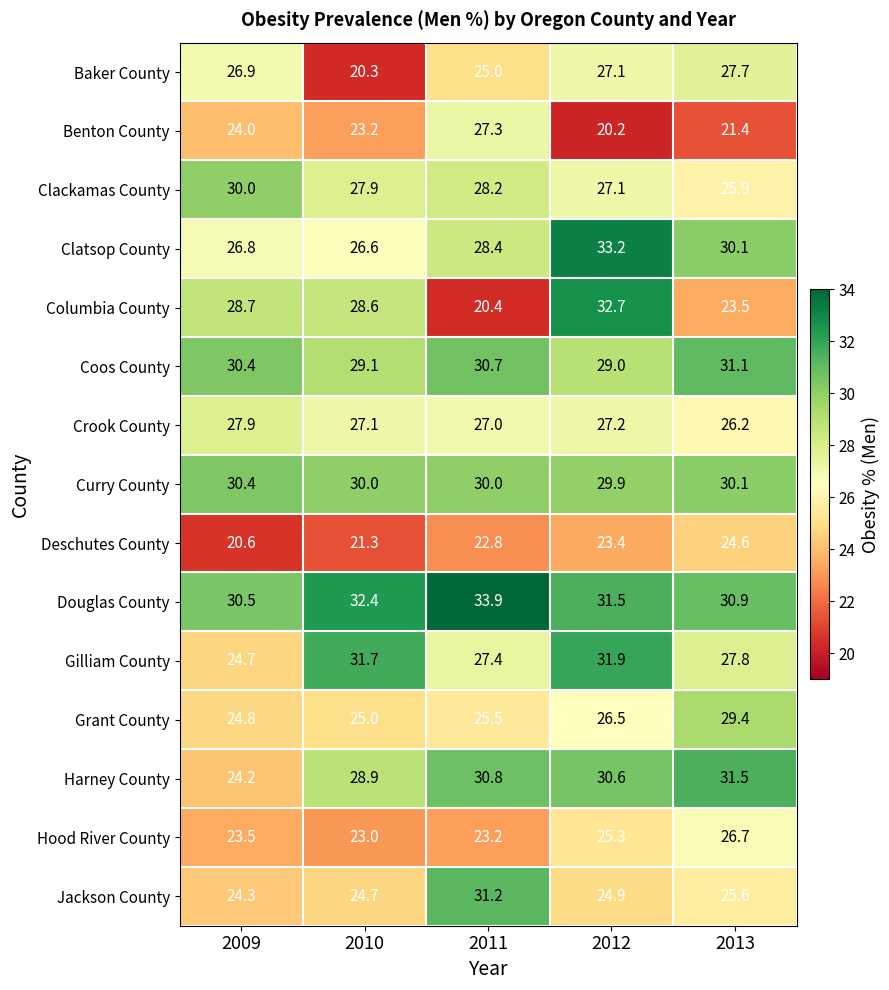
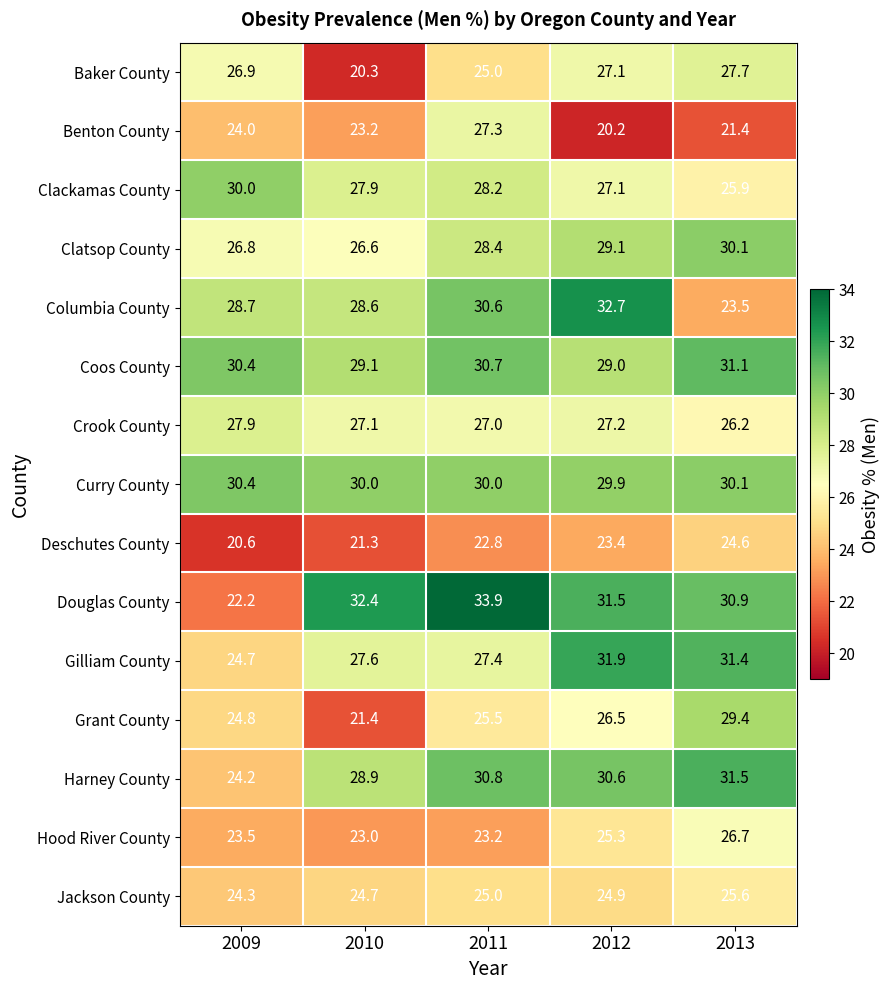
Clatsop County, 2012: 33.2 -> 29.1
Columbia County, 2011: 20.4 -> 30.6
Douglas County, 2009: 30.5 -> 22.2
Gilliam County, 2010: 31.7 -> 27.6
Gilliam County, 2013: 27.8 -> 31.4
Grant County, 2010: 25.0 -> 21.4
Jackson County, 2011: 31.2 -> 25.0
